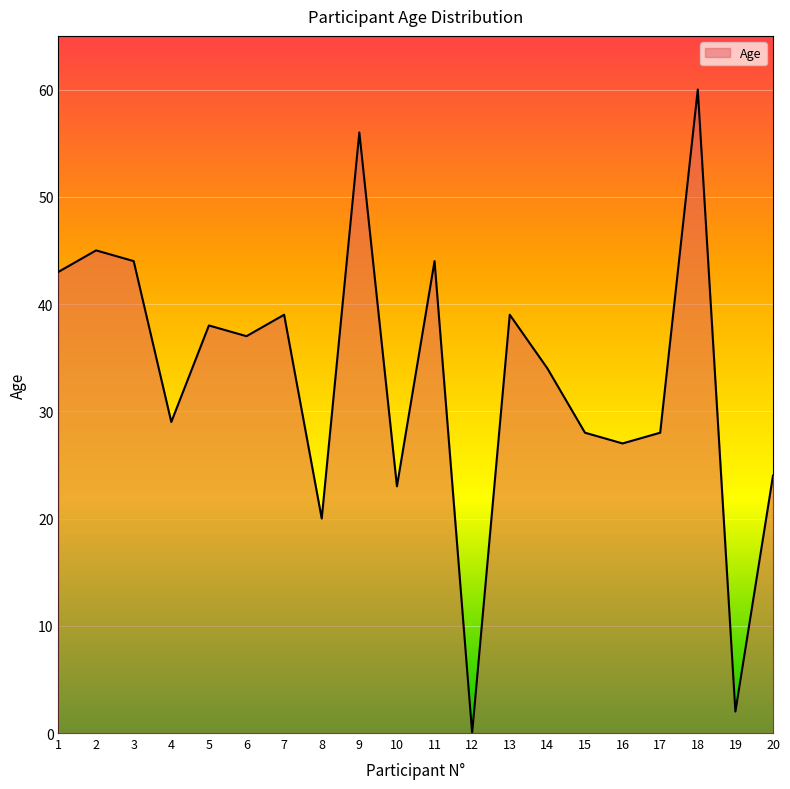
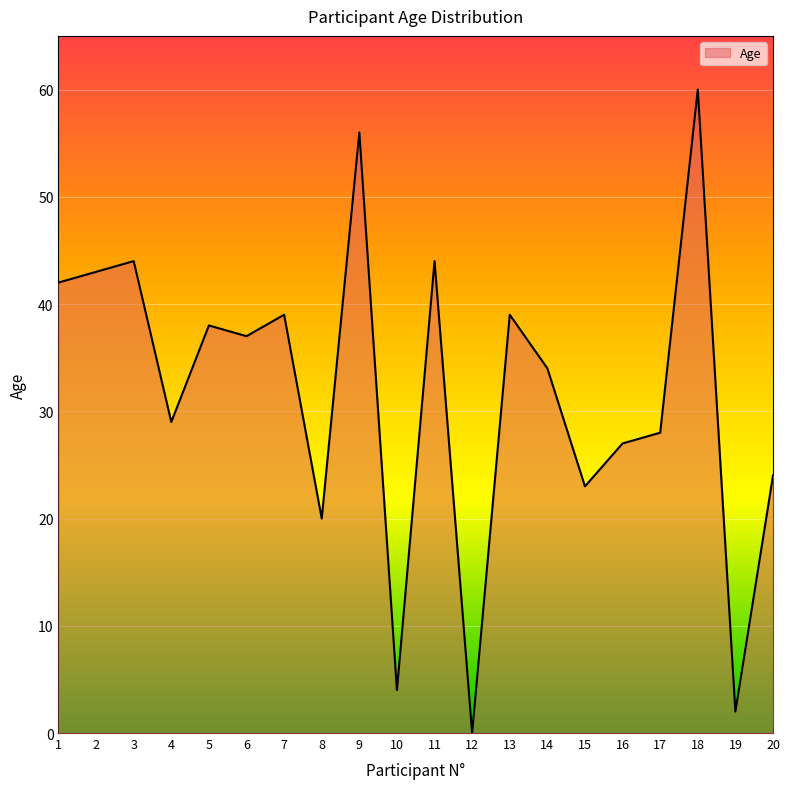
1: 43 -> 42
2: 45 -> 43
10: 23 -> 4
15: 28 -> 23
